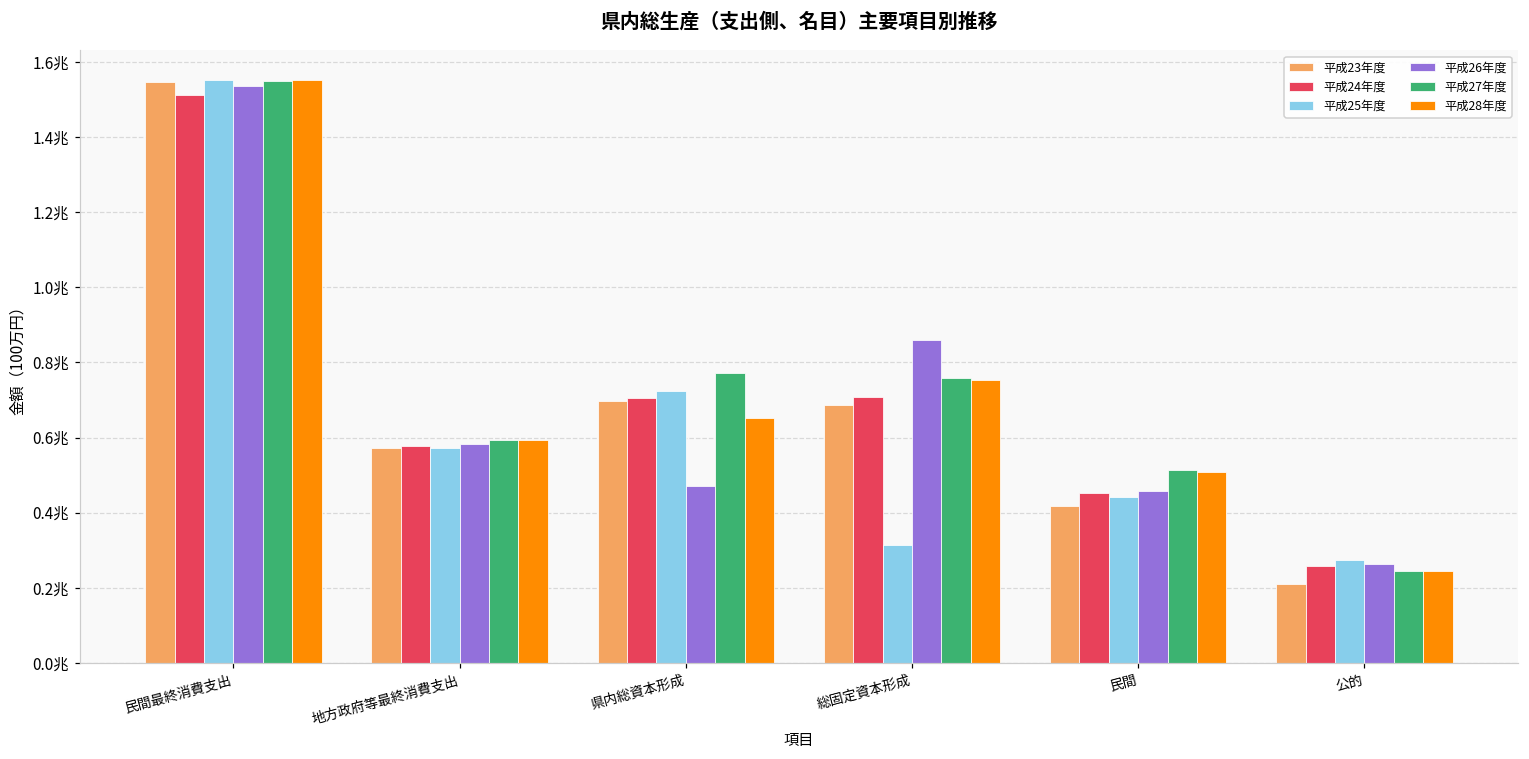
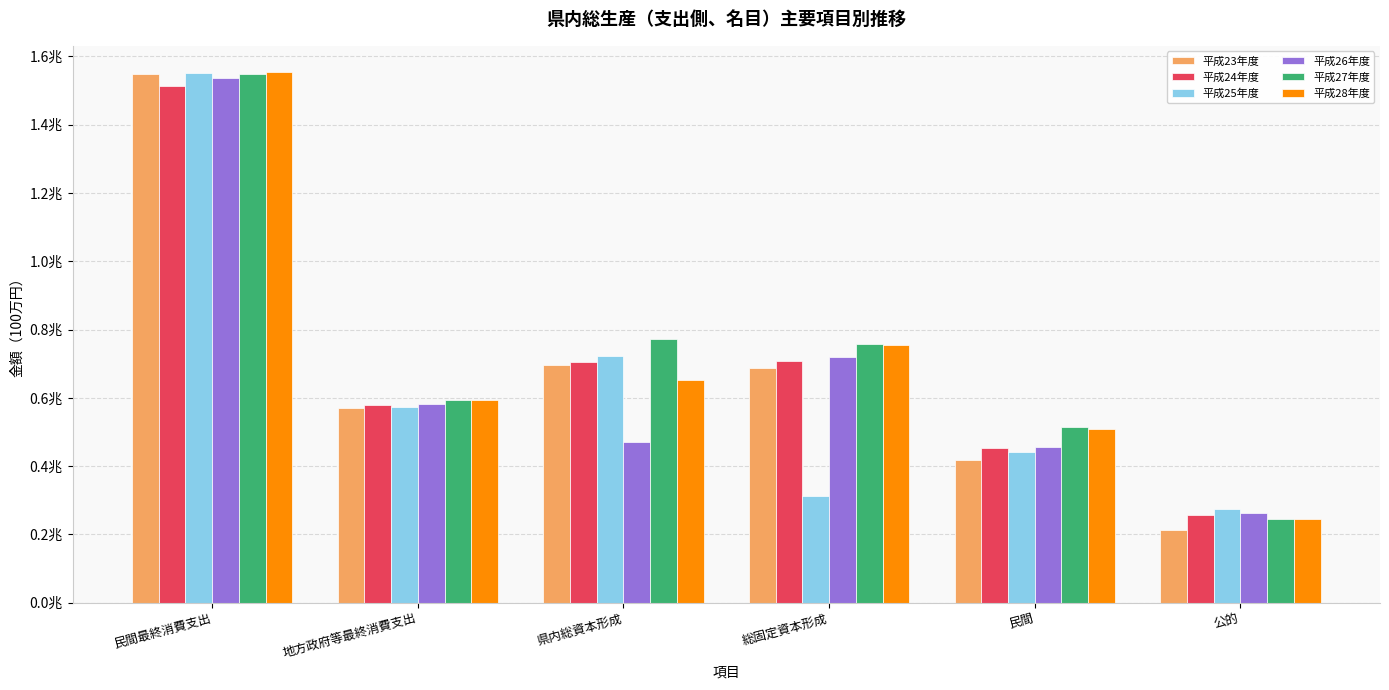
平成26年度, 総固定資本形成: 0.86兆 -> 0.72兆
